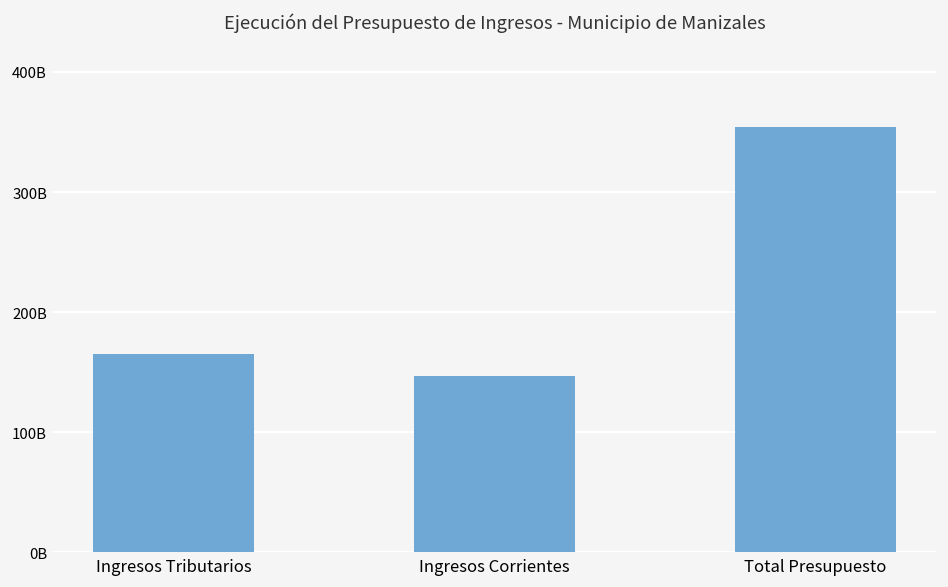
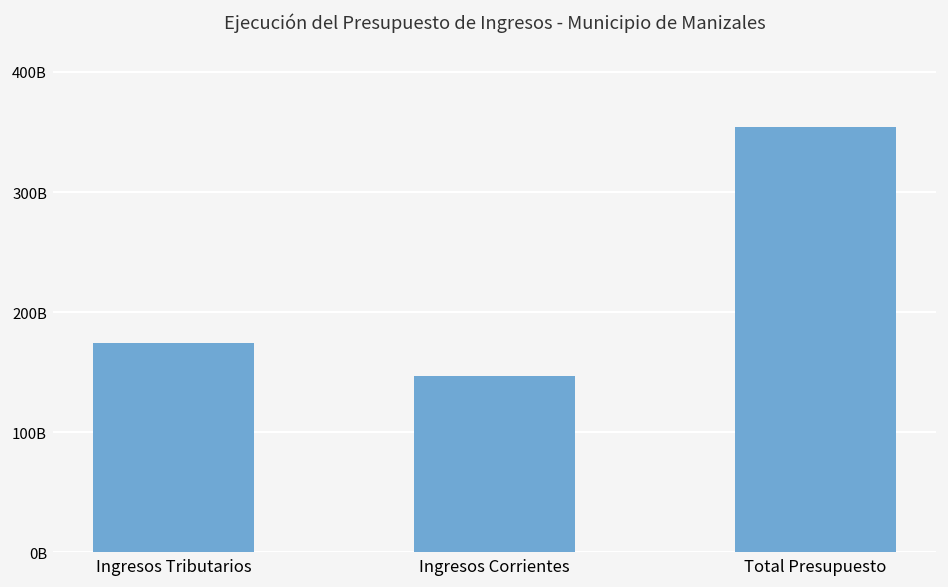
Ingresos Tributarios: 165000000000 -> 174000000000
